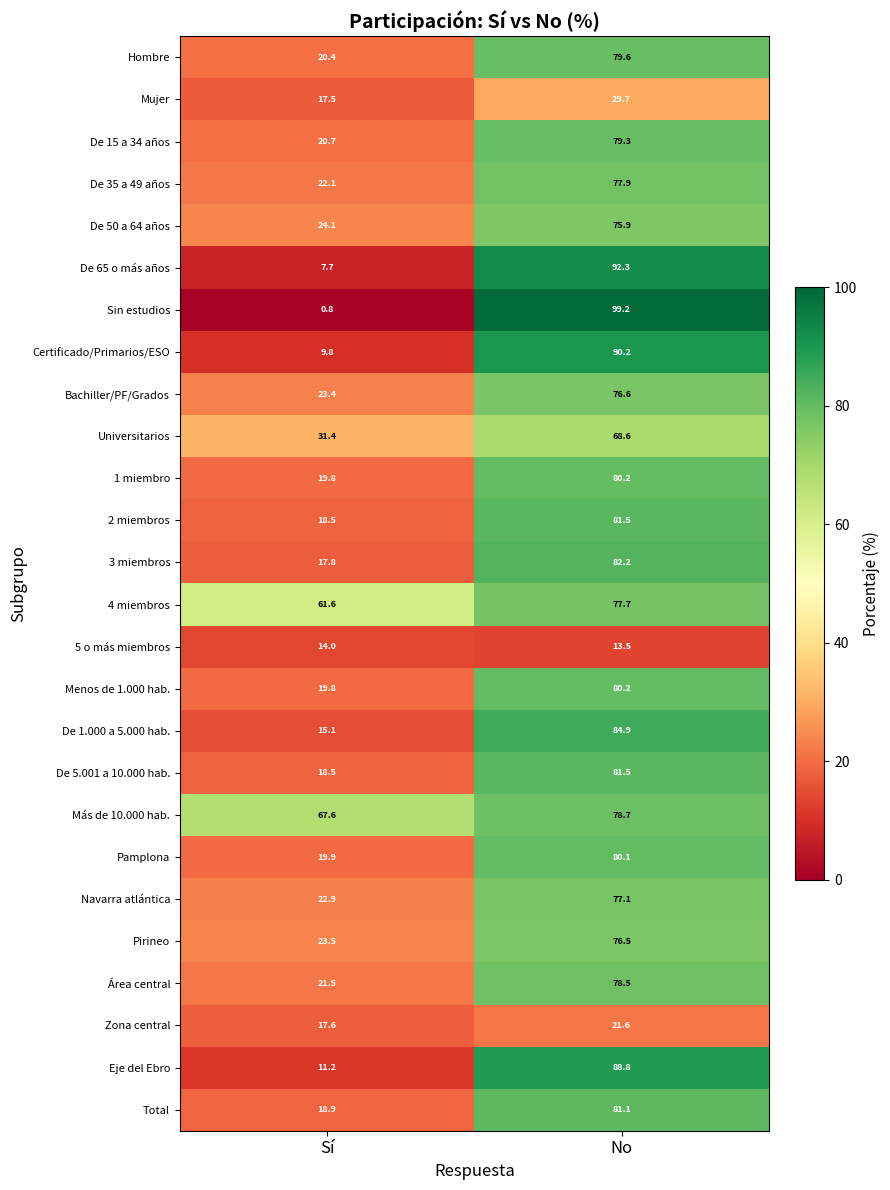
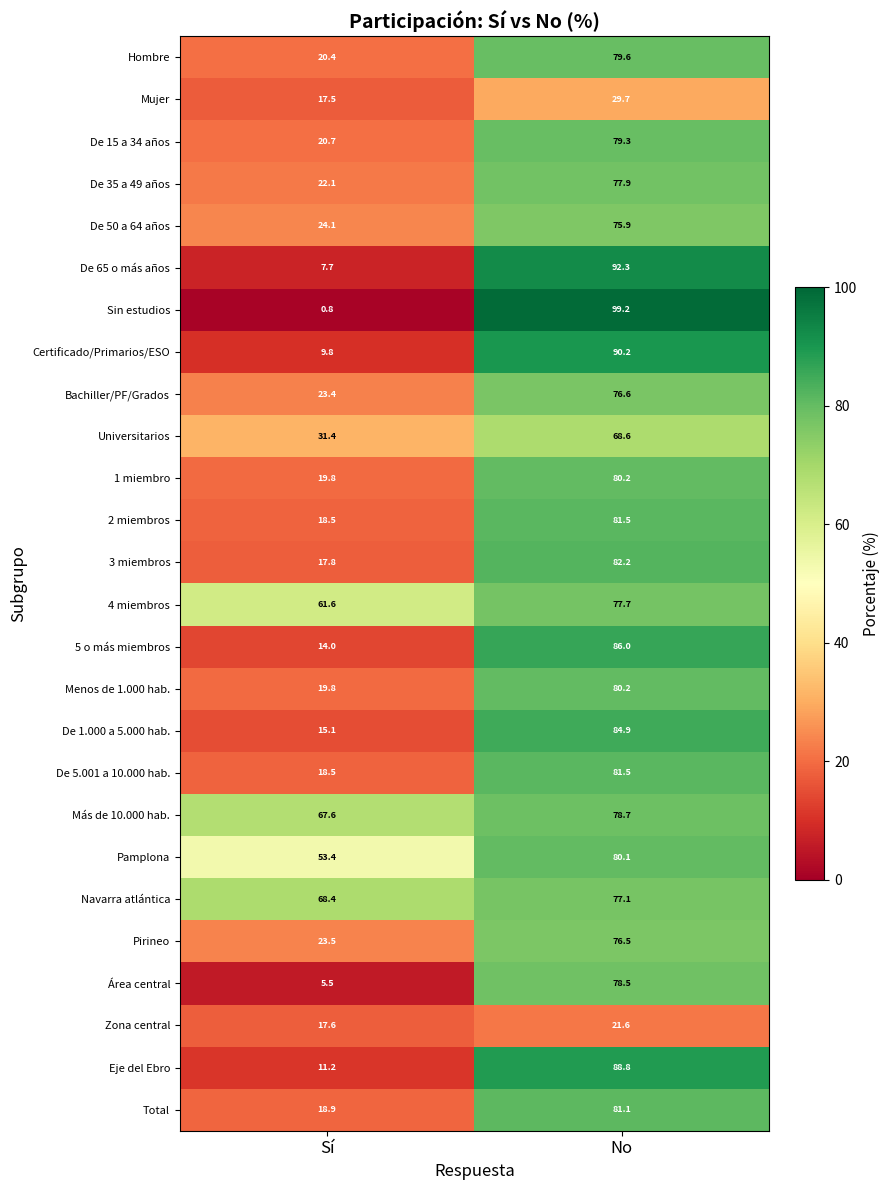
5 o más miembros, No: 13.5 -> 86.0
Pamplona, Sí: 19.9 -> 53.4
Navarra atlántica, Sí: 22.9 -> 68.4
Área central, Sí: 21.5 -> 5.5
